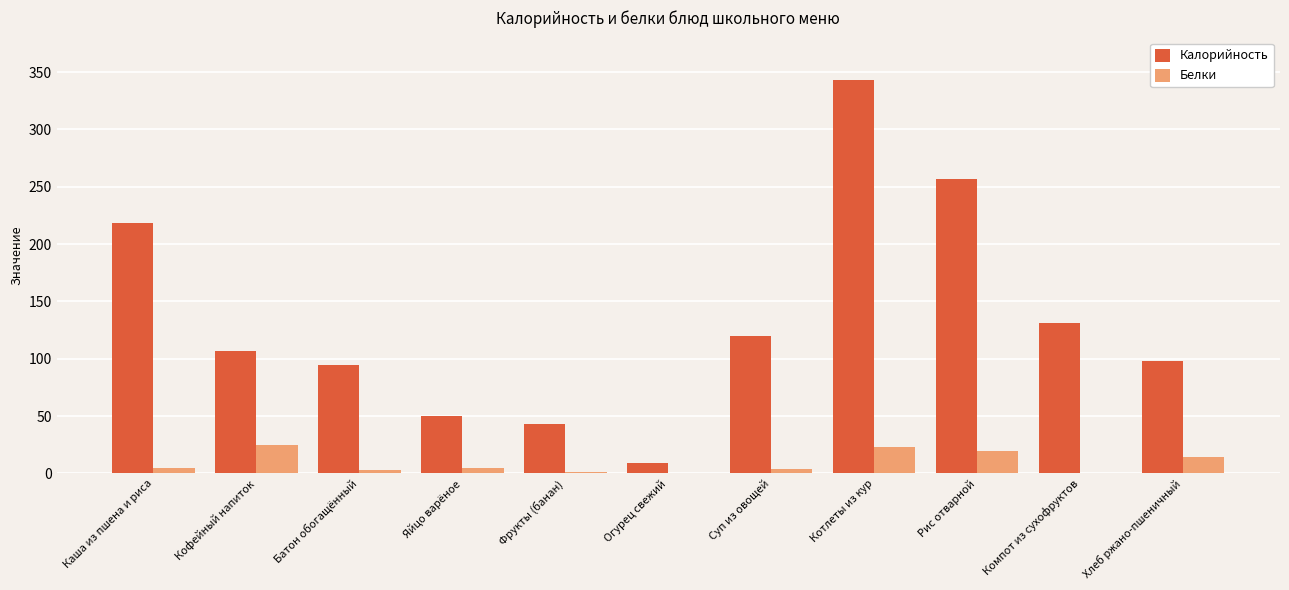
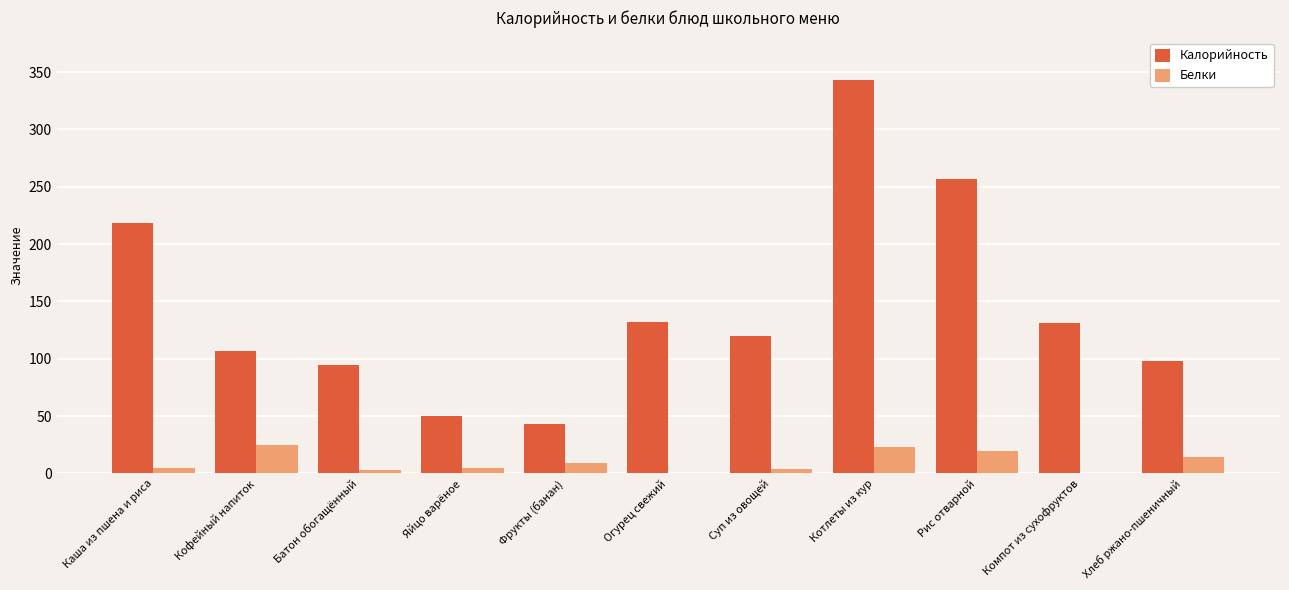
Белки, Фрукты (банан): 1 -> 9
Калорийность, Огурец свежий: 9 -> 132
